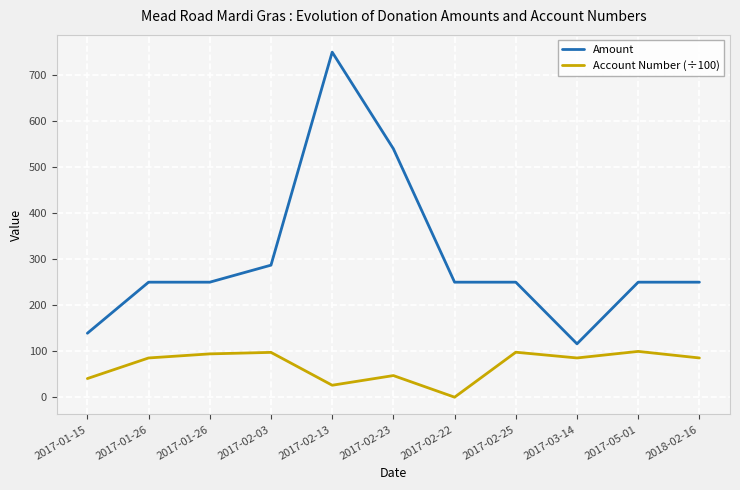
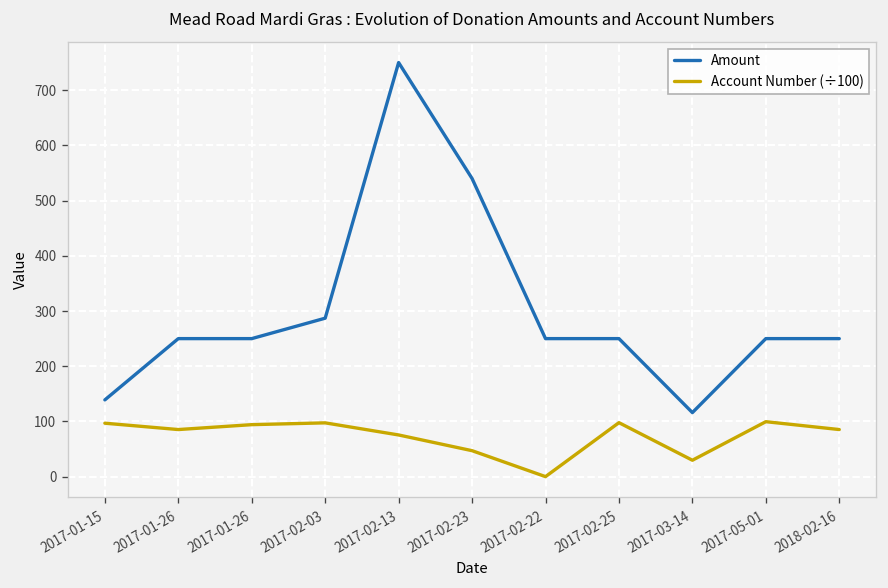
Account Number (÷100), 2017-01-15: 40 -> 100
Account Number (÷100), 2017-02-13: 30 -> 80
Account Number (÷100), 2017-03-14: 90 -> 30
